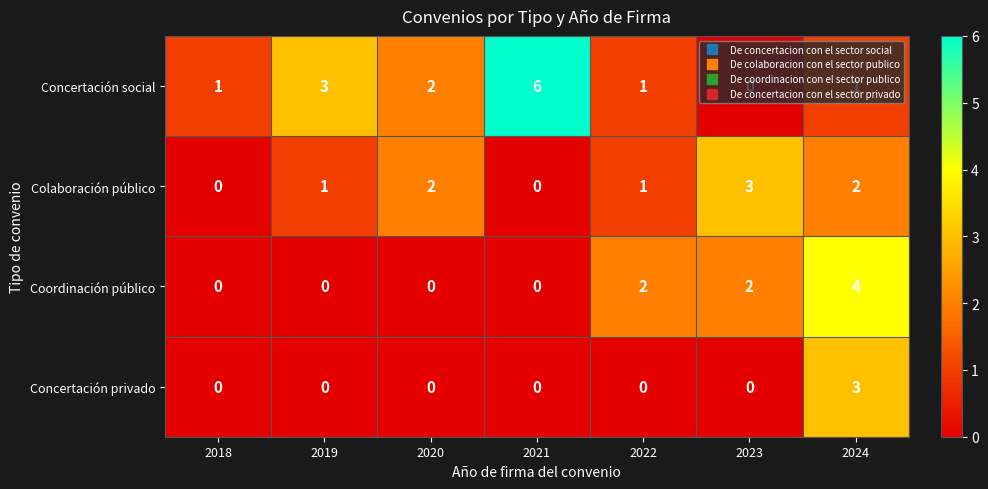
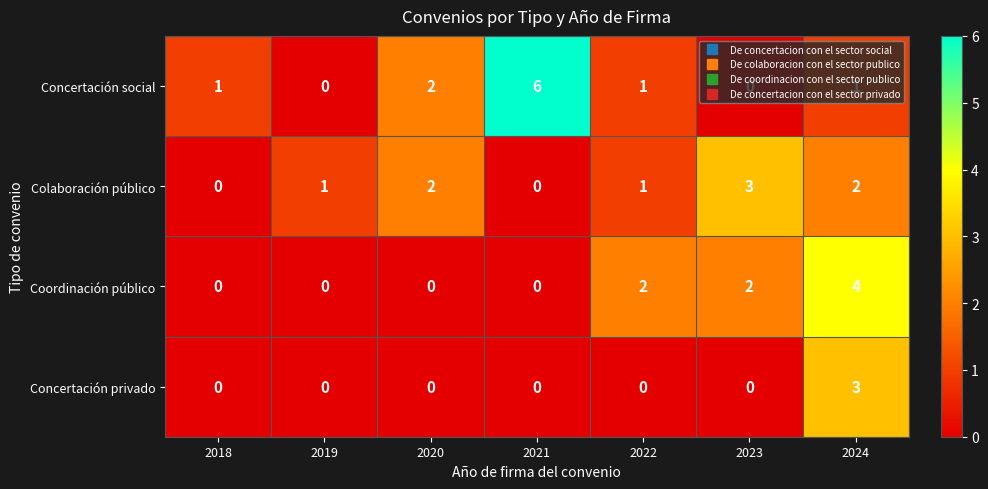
Concertación social, 2019: 3 -> 0
